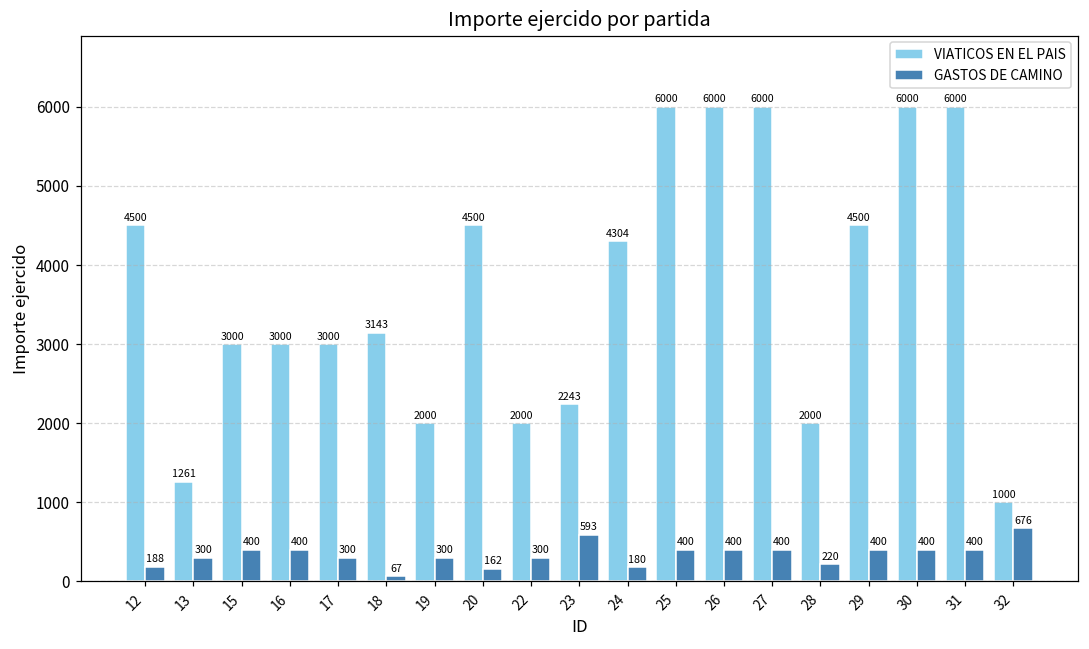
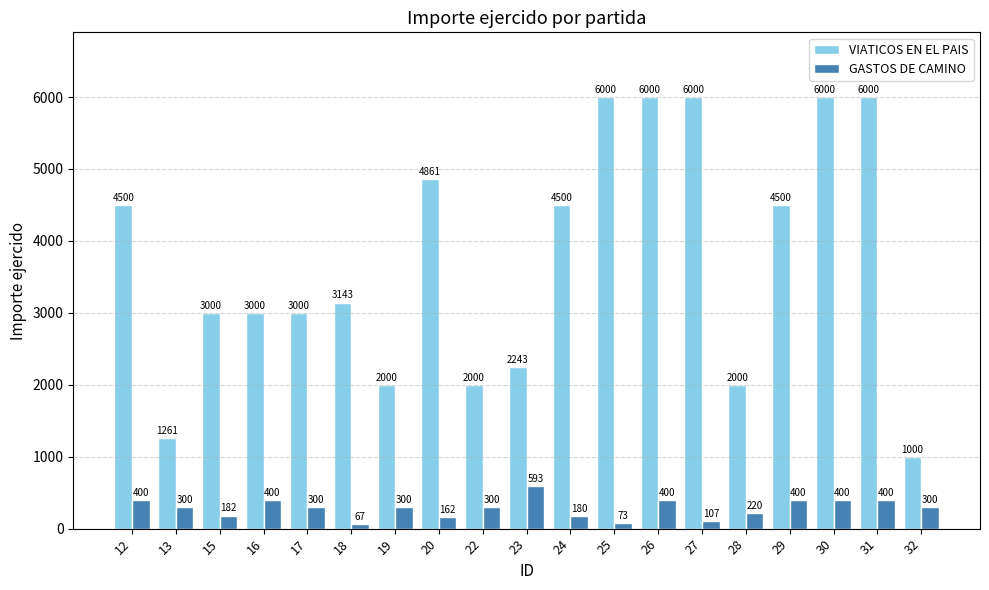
GASTOS DE CAMINO, 12: 188 -> 400
GASTOS DE CAMINO, 15: 400 -> 182
VIATICOS EN EL PAIS, 20: 4500 -> 4861
VIATICOS EN EL PAIS, 24: 4304 -> 4500
GASTOS DE CAMINO, 25: 400 -> 73
GASTOS DE CAMINO, 27: 400 -> 107
GASTOS DE CAMINO, 32: 676 -> 300
